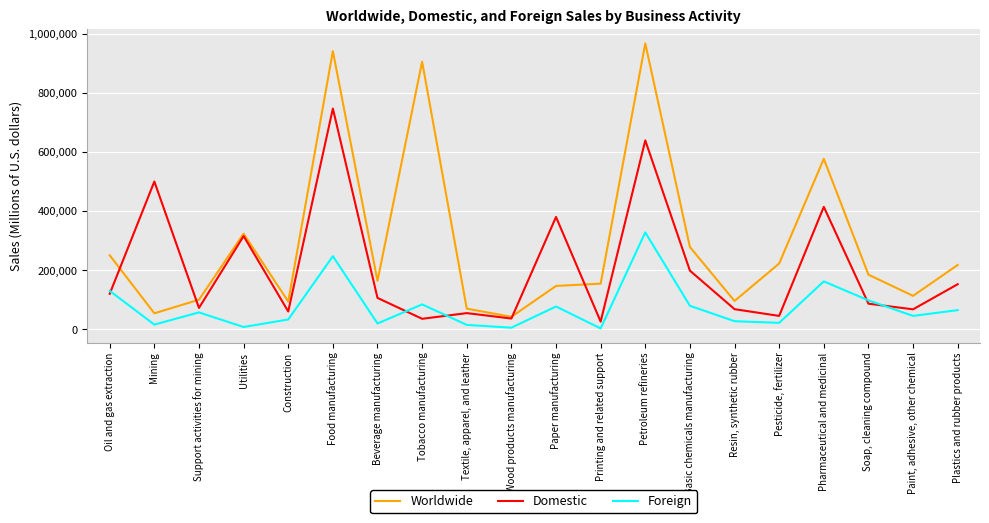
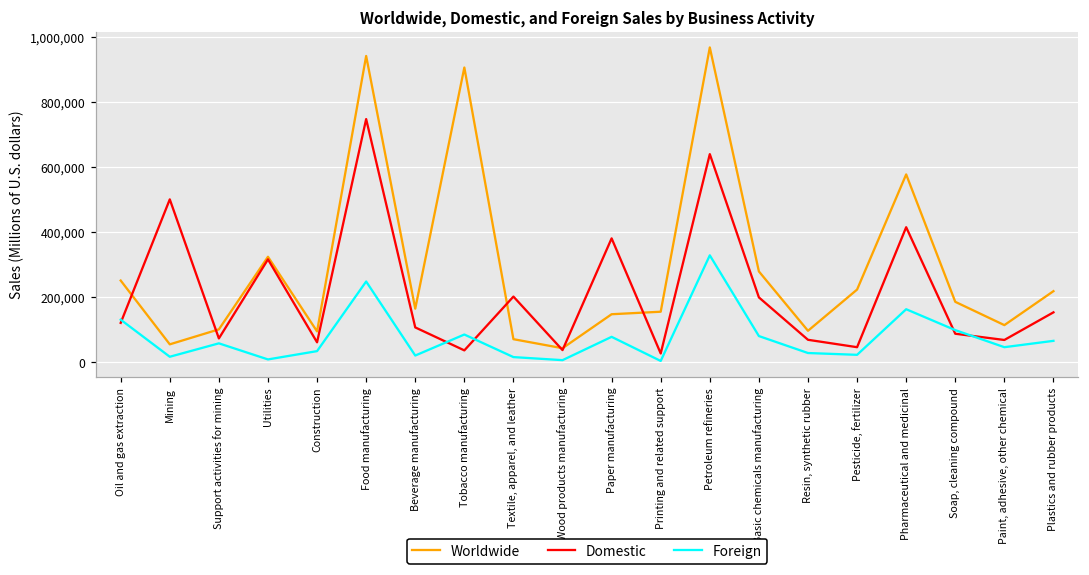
Domestic, Textile, apparel, and leather: 60,000 -> 200,000
